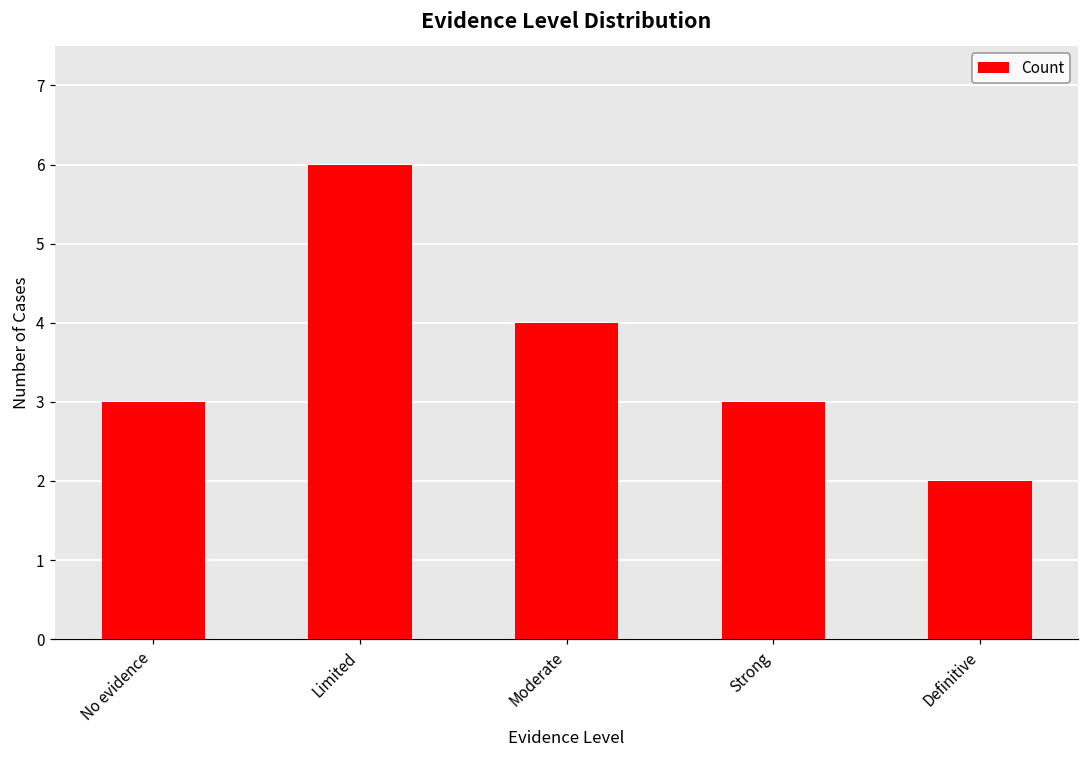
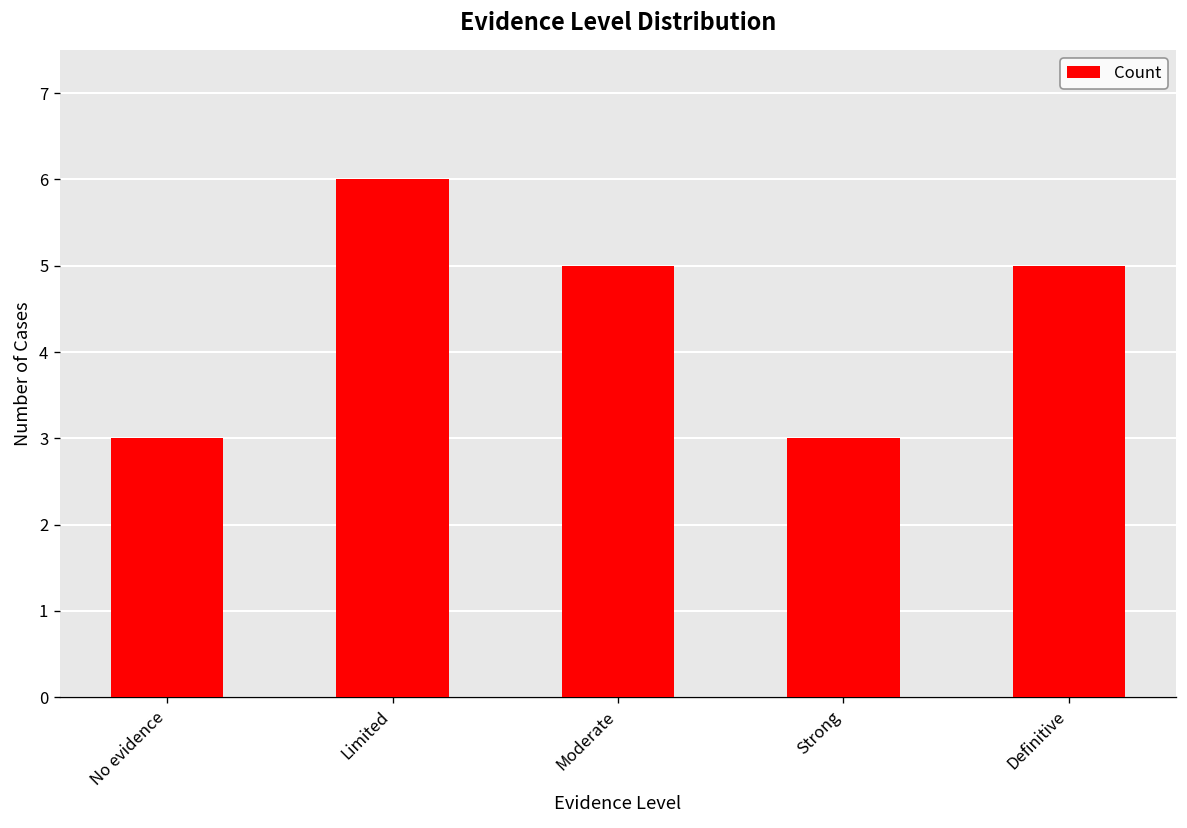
Moderate: 4 -> 5
Definitive: 2 -> 5
